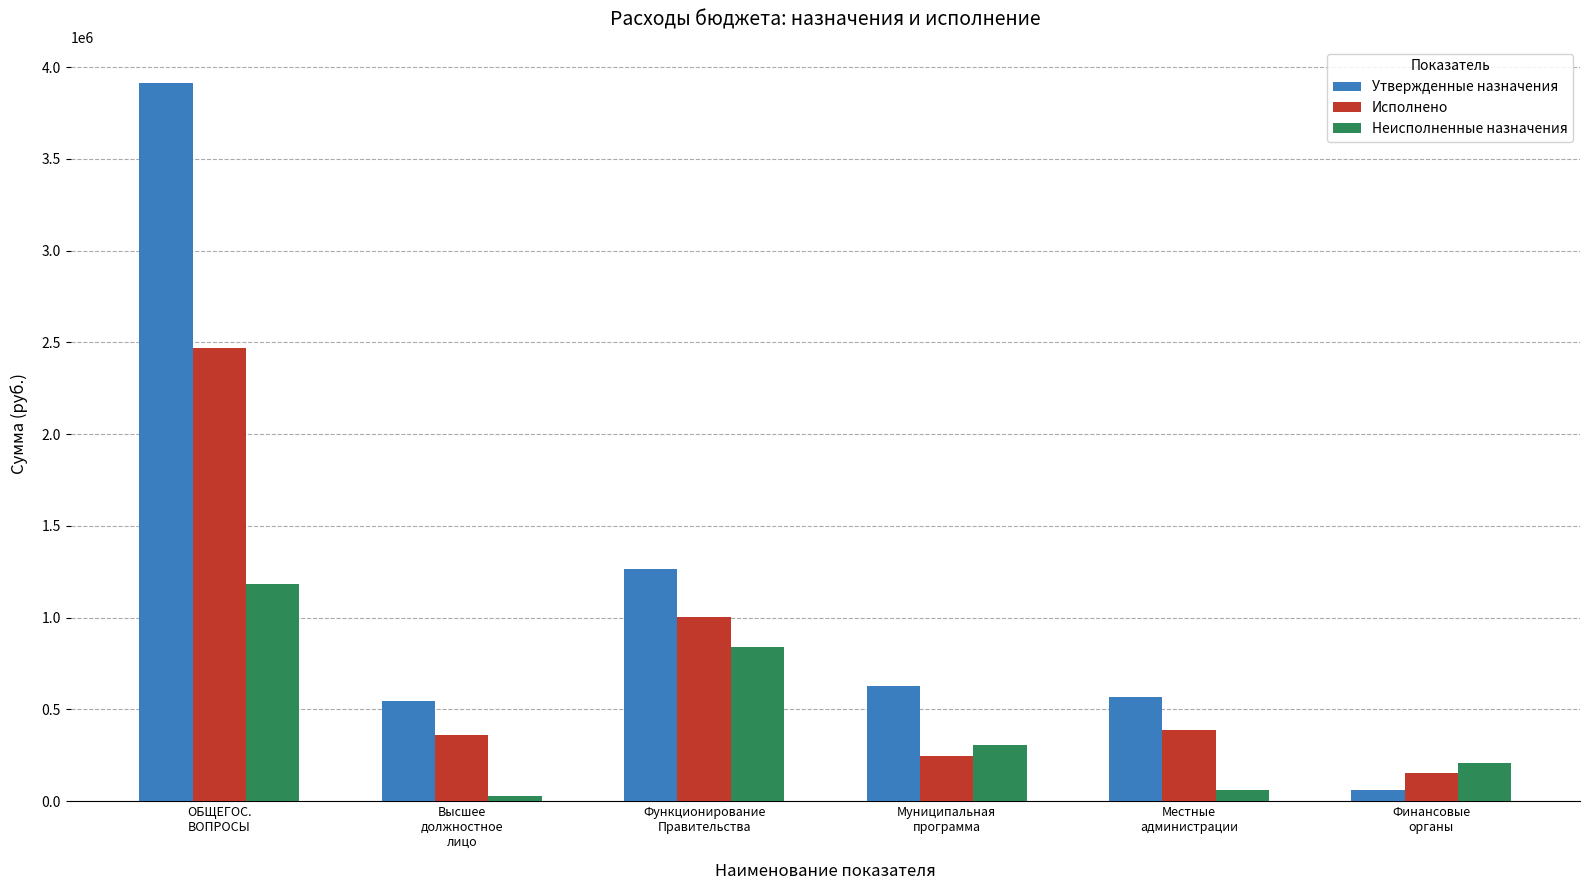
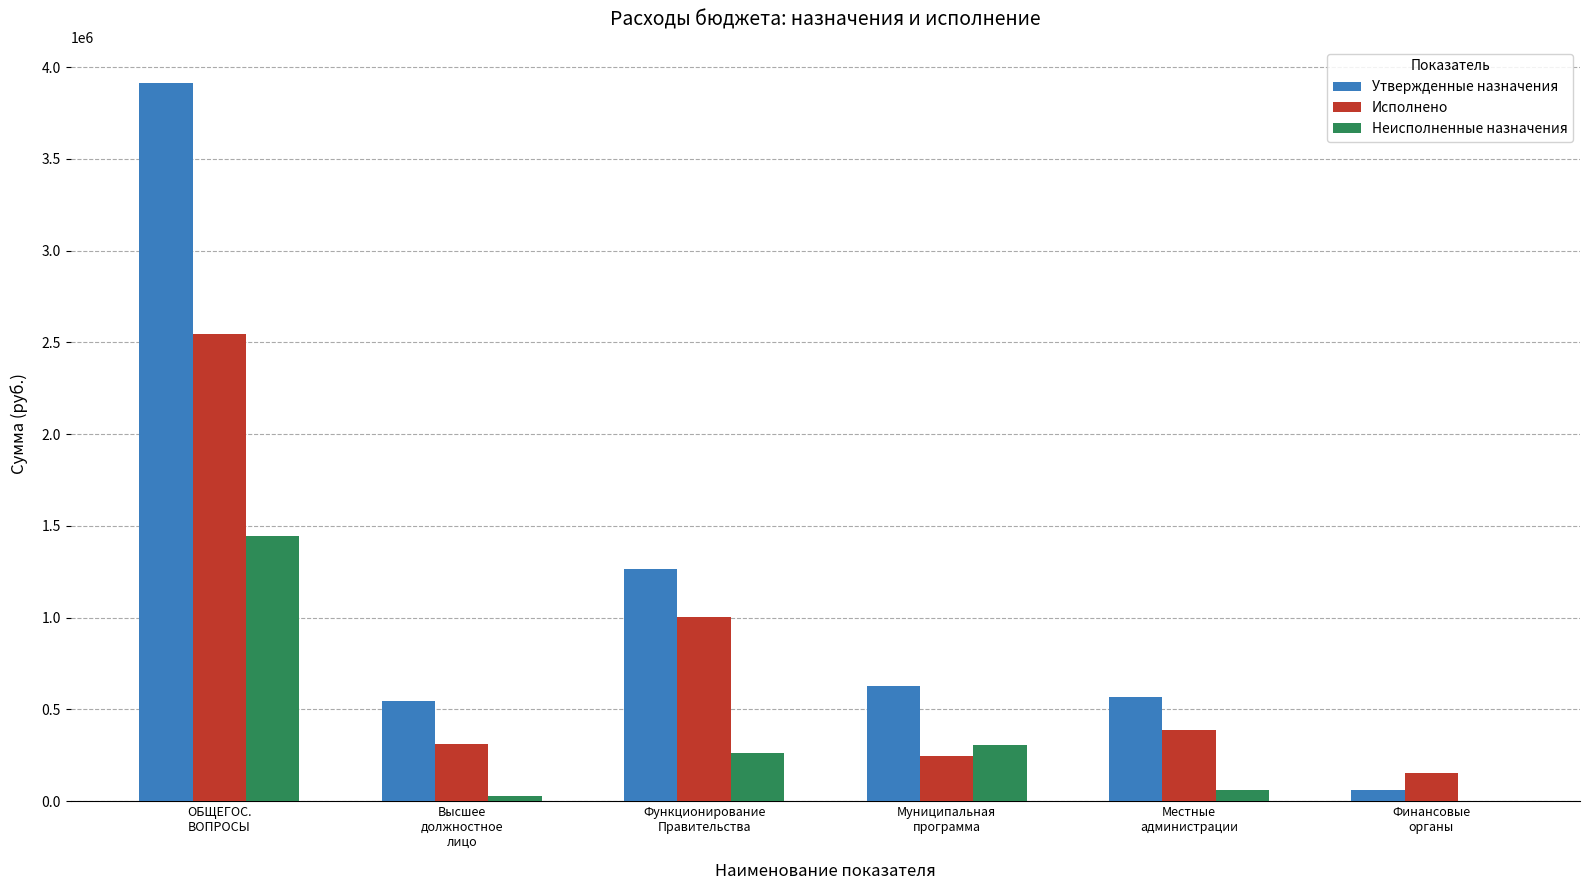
Исполнено, ОБЩЕГОС. ВОПРОСЫ: 2470000 -> 2550000
Неисполненные назначения, ОБЩЕГОС. ВОПРОСЫ: 1190000 -> 1450000
Исполнено, Высшее должностное лицо: 360000 -> 310000
Неисполненные назначения, Функционирование Правительства: 840000 -> 260000
Неисполненные назначения, Финансовые органы: 210000 -> 0
